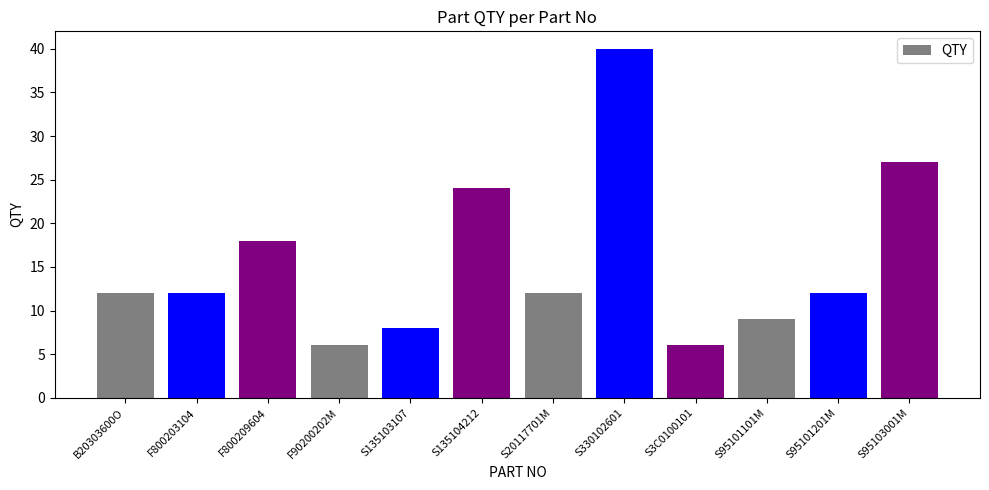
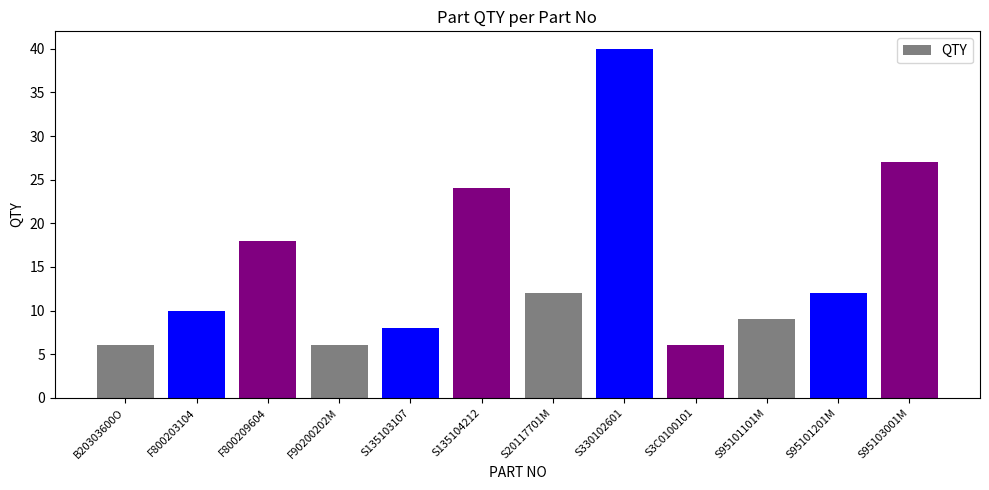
B20303600O: 12 -> 6
F800203104: 12 -> 10
